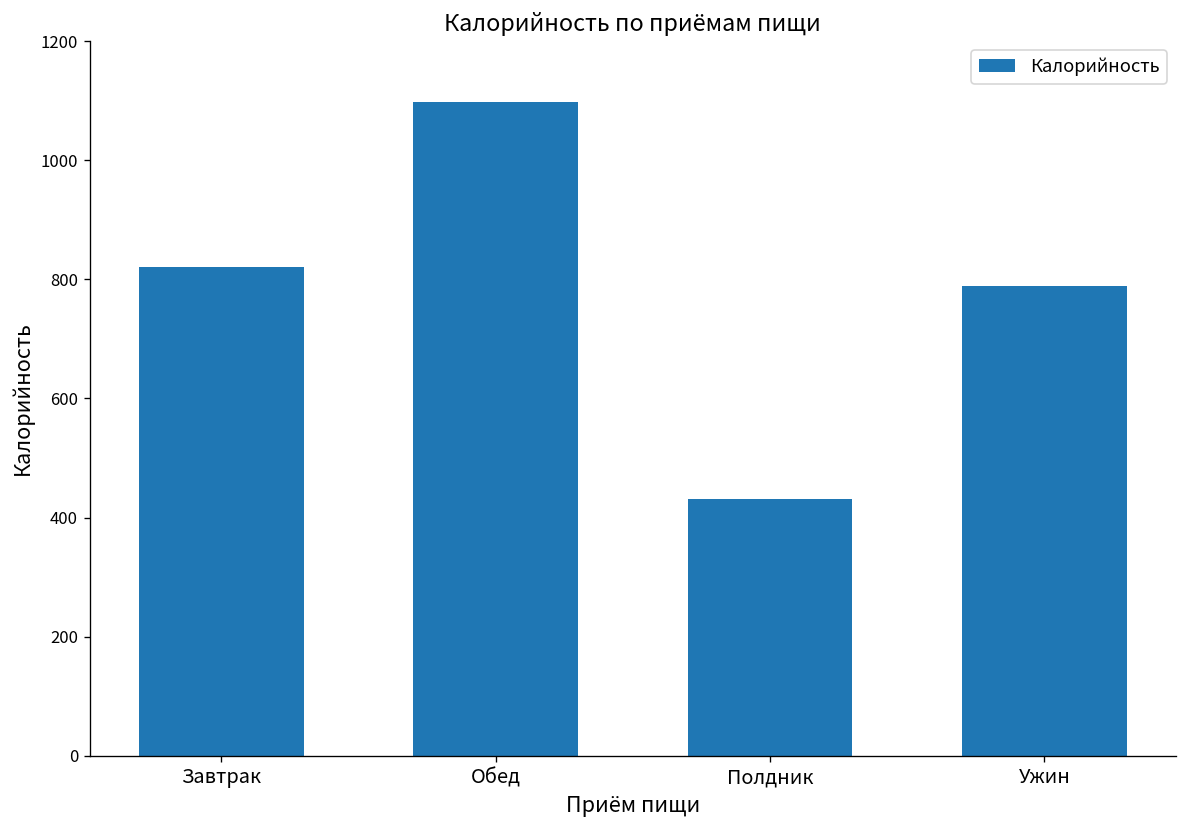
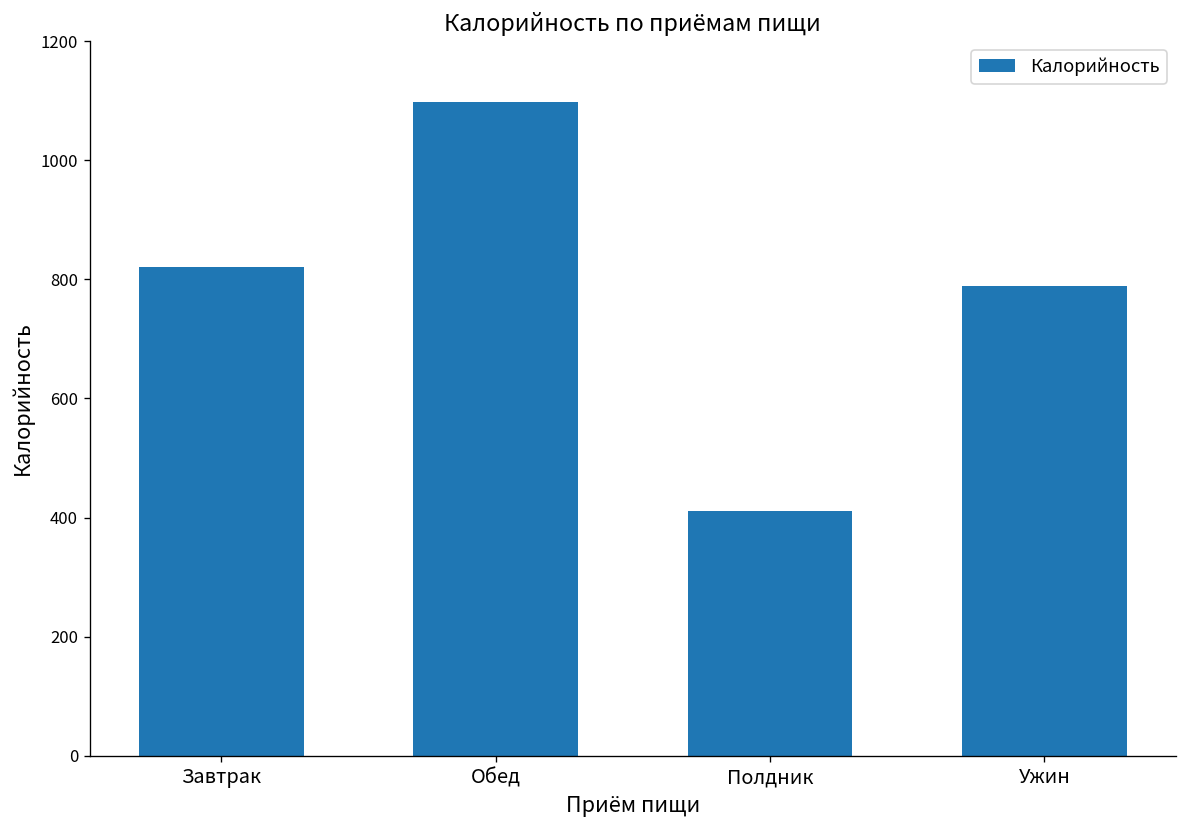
Полдник: 430 -> 410
